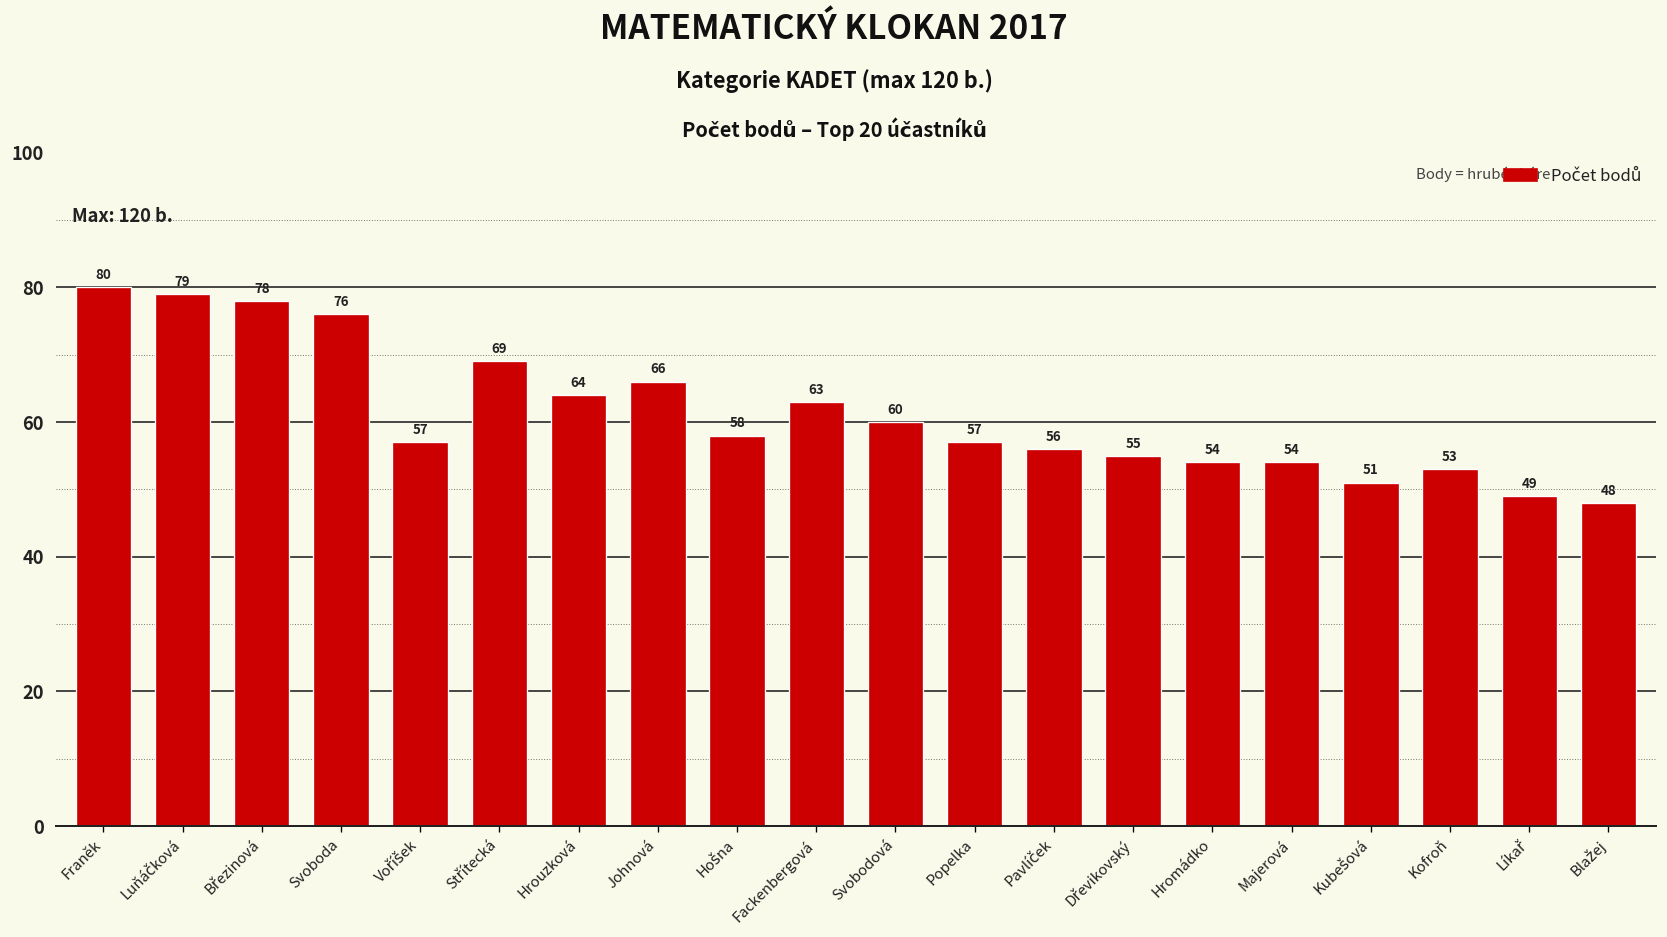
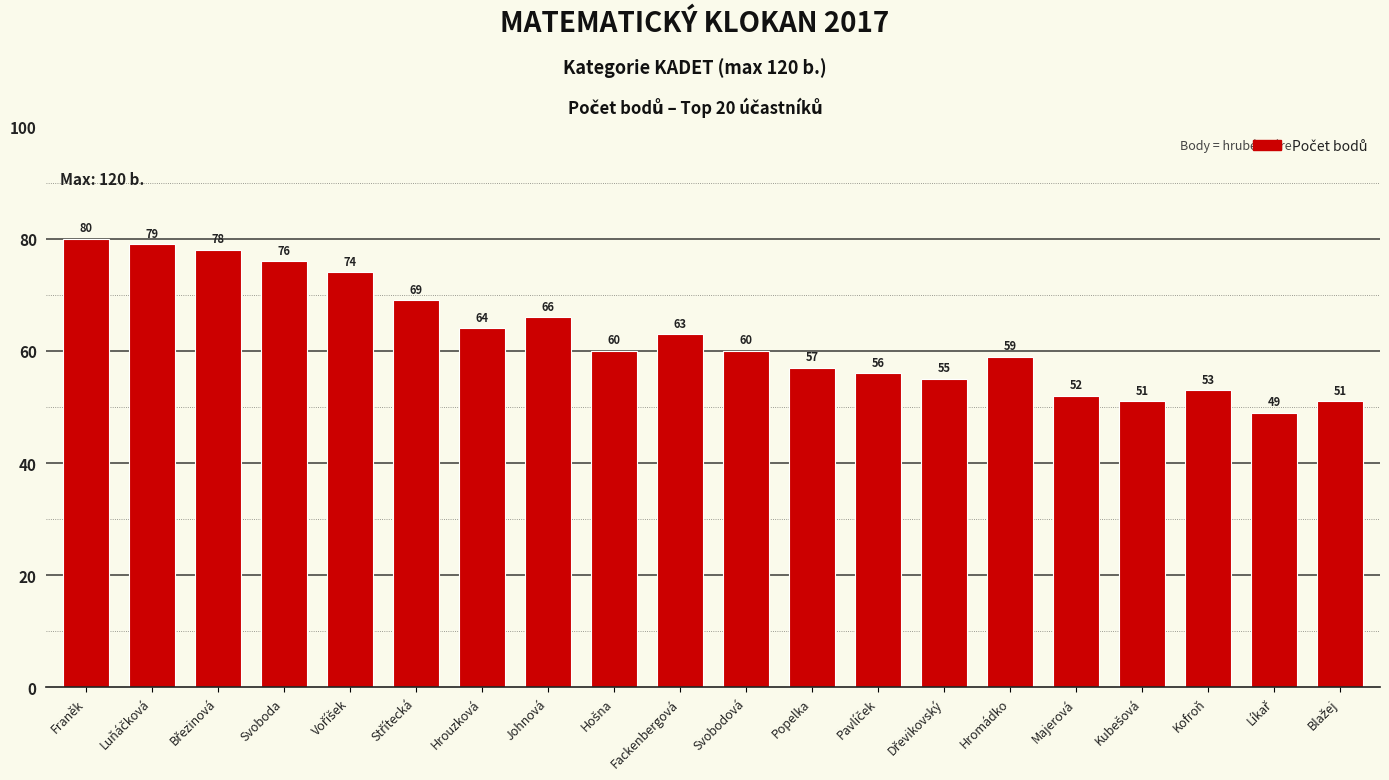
Voříšek: 57 -> 74
Hošna: 58 -> 60
Hromádko: 54 -> 59
Majerová: 54 -> 52
Blažej: 48 -> 51
